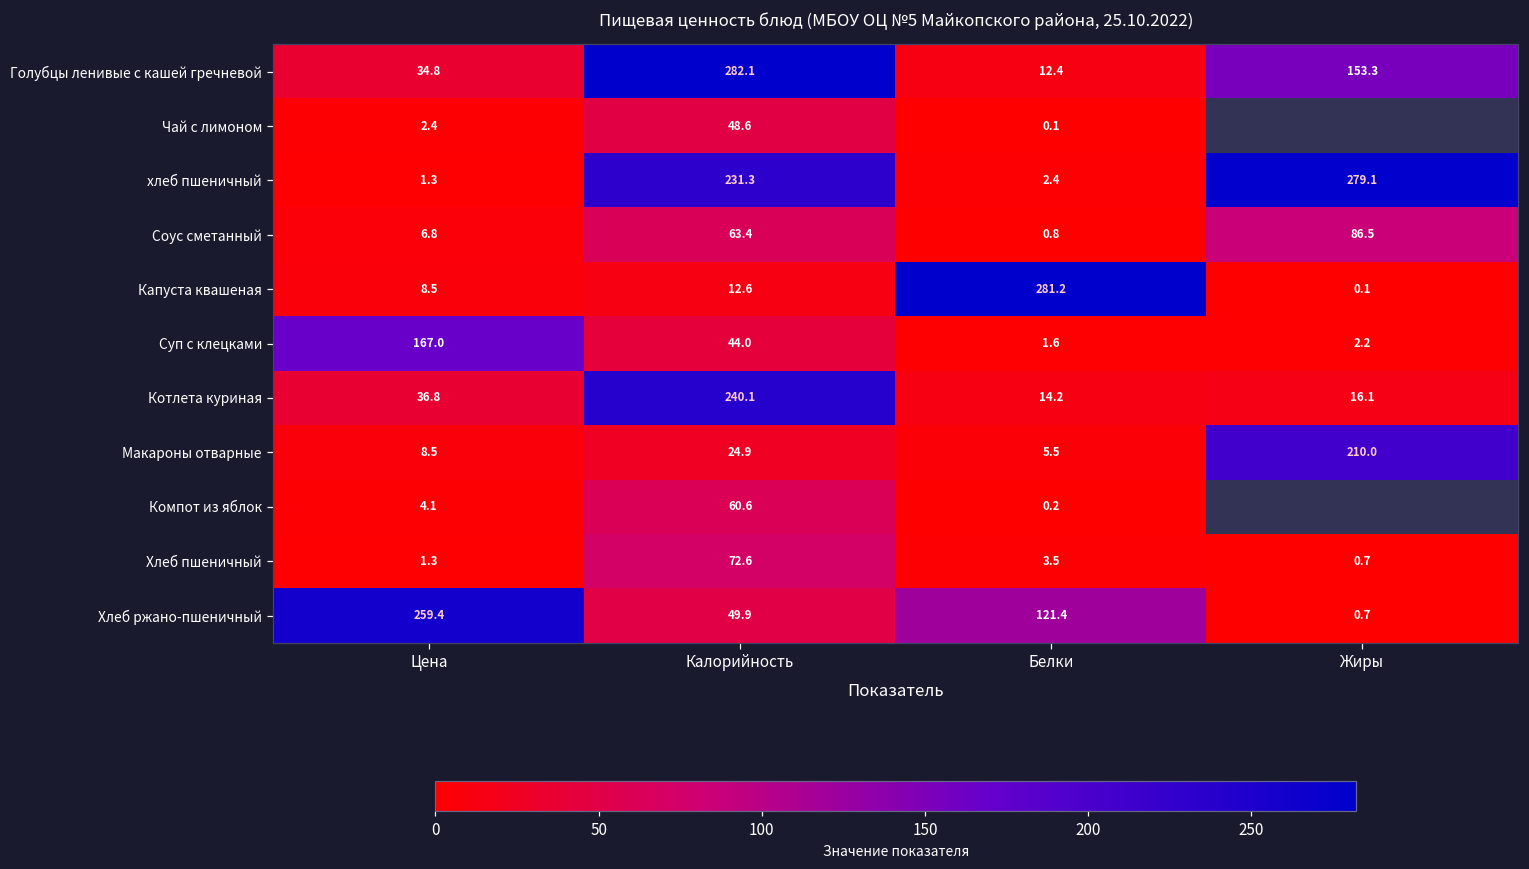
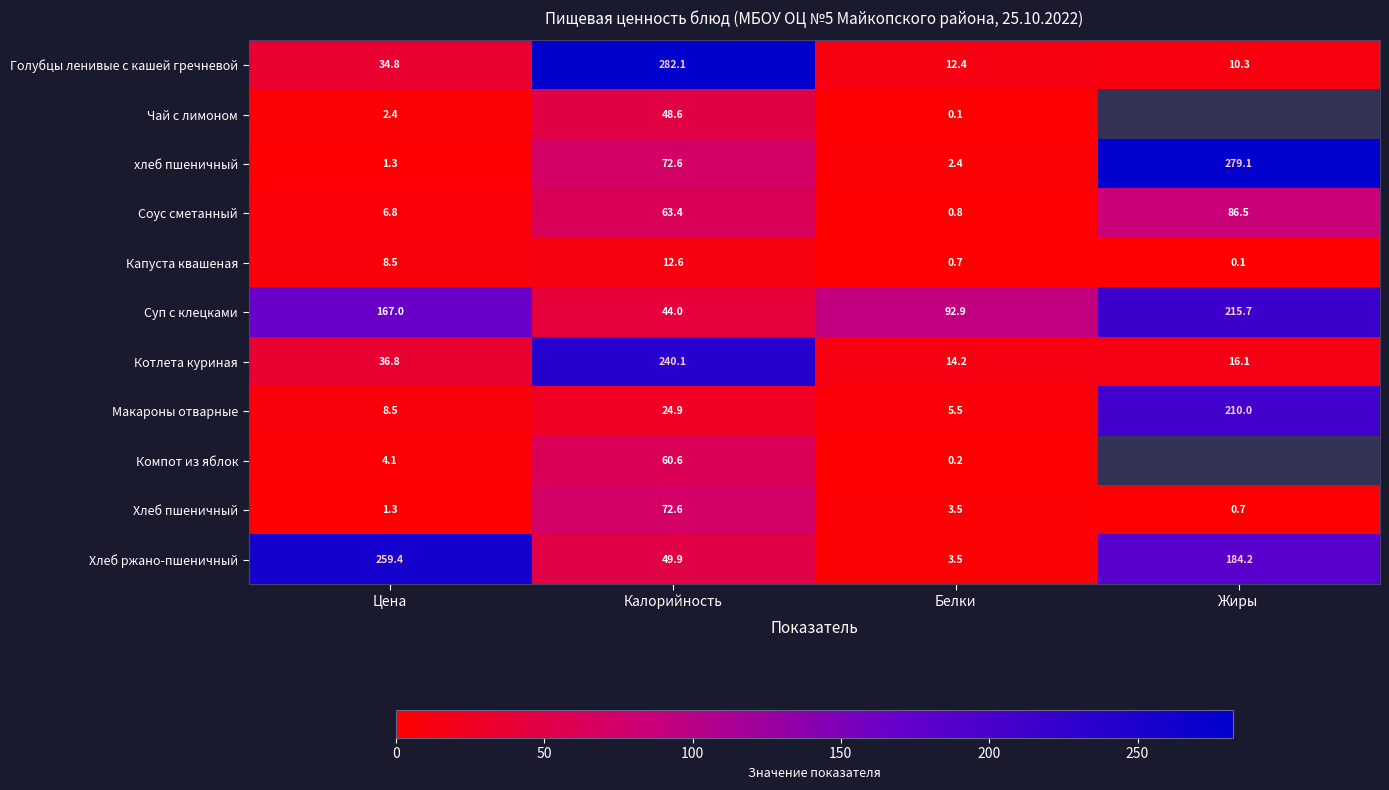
Голубцы ленивые с кашей гречневой, Жиры: 153.3 -> 10.3
хлеб пшеничный, Калорийность: 231.3 -> 72.6
Капуста квашеная, Белки: 281.2 -> 0.7
Суп с клецками, Белки: 1.6 -> 92.9
Суп с клецками, Жиры: 2.2 -> 215.7
Хлеб ржано-пшеничный, Белки: 121.4 -> 3.5
Хлеб ржано-пшеничный, Жиры: 0.7 -> 184.2
